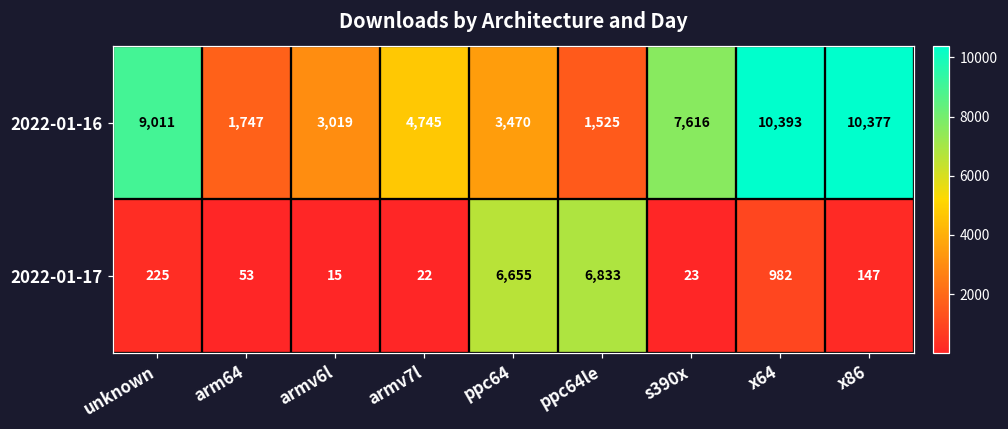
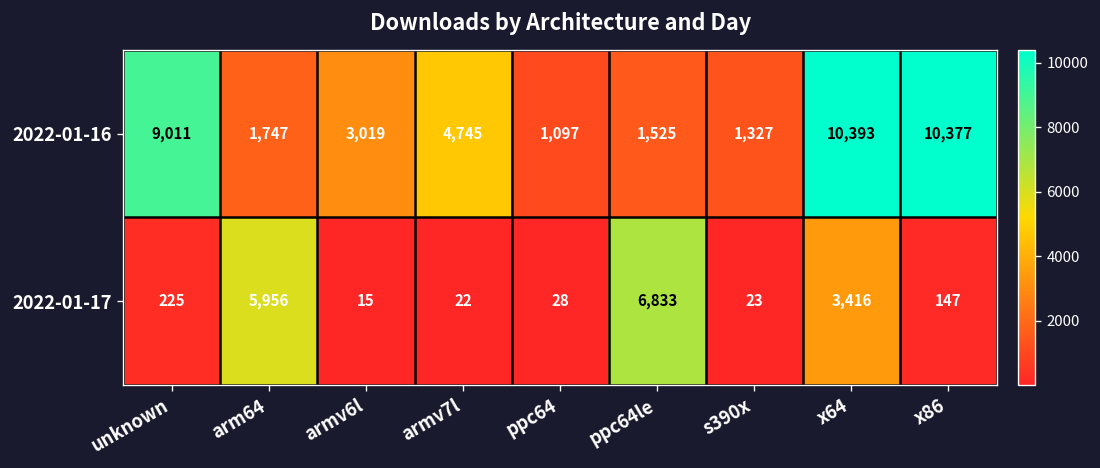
2022-01-16, ppc64: 3,470 -> 1,097
2022-01-16, s390x: 7,616 -> 1,327
2022-01-17, arm64: 53 -> 5,956
2022-01-17, ppc64: 6,655 -> 28
2022-01-17, x64: 982 -> 3,416
